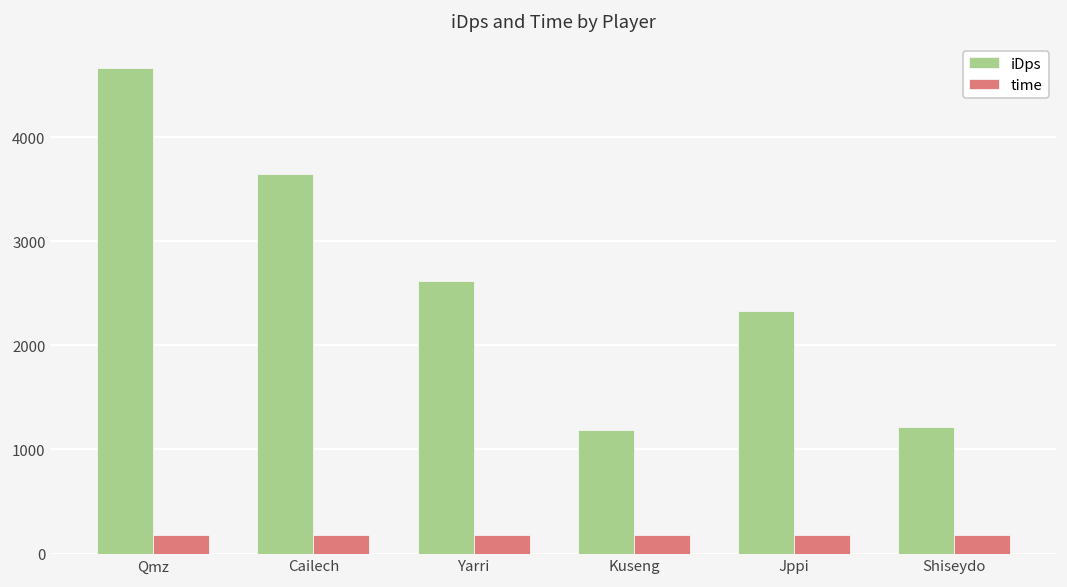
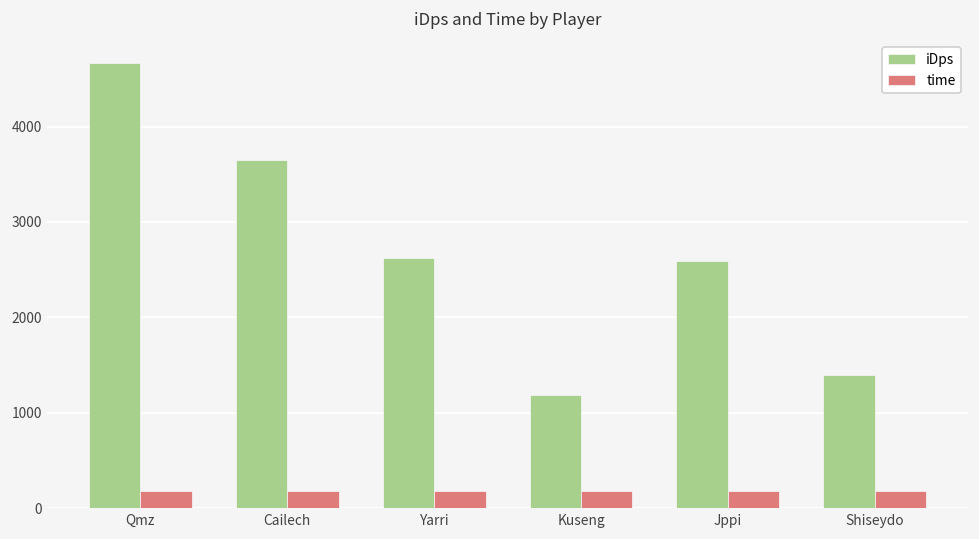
iDps, Jppi: 2300 -> 2600
iDps, Shiseydo: 1200 -> 1400
